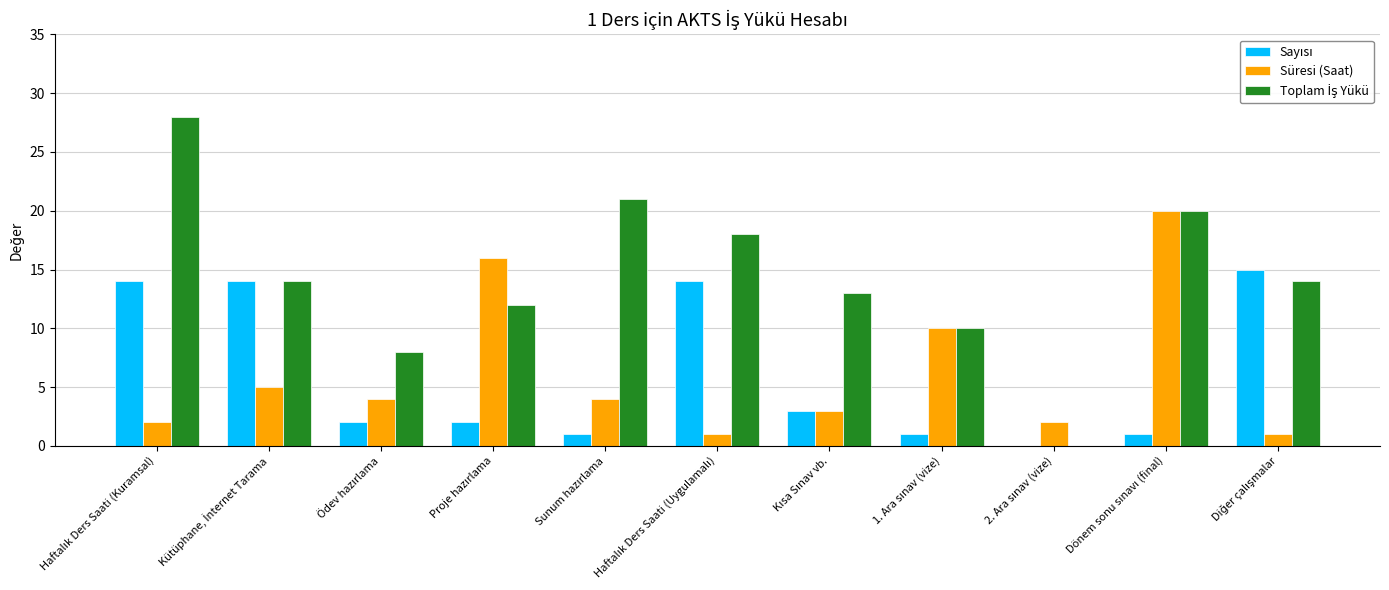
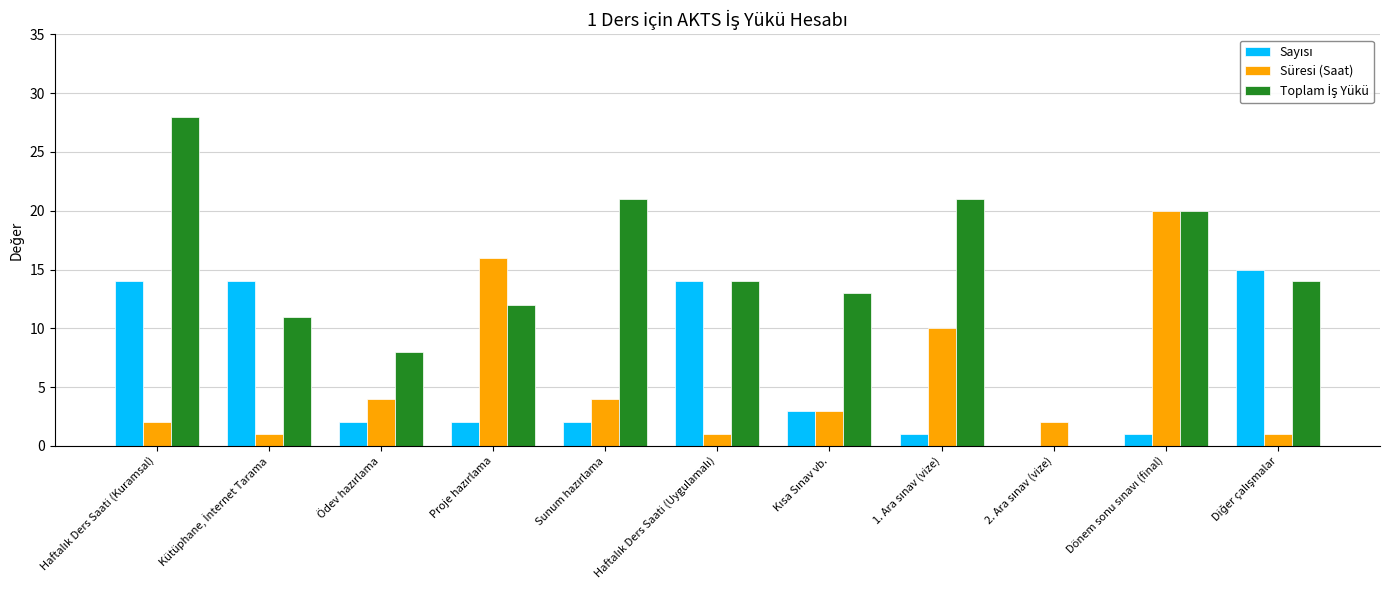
Süresi (Saat), Kütüphane, İnternet Tarama: 5 -> 1
Toplam İş Yükü, Kütüphane, İnternet Tarama: 14 -> 11
Sayısı, Sunum hazırlama: 1 -> 2
Toplam İş Yükü, Haftalık Ders Saati (Uygulamalı): 18 -> 14
Toplam İş Yükü, 1. Ara sınav (vize): 10 -> 21
